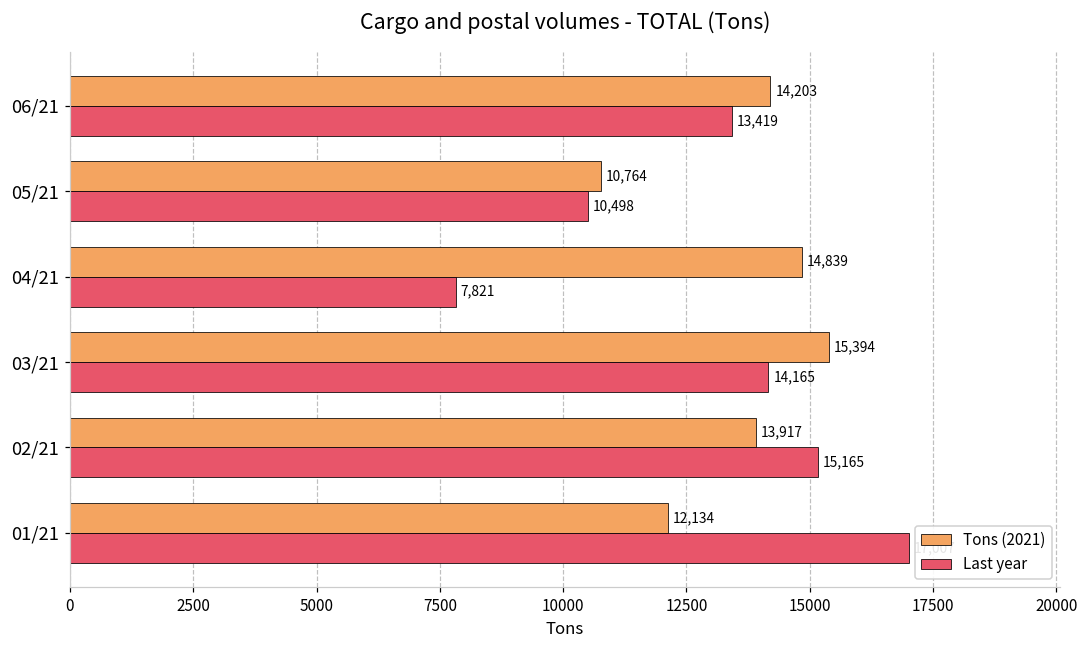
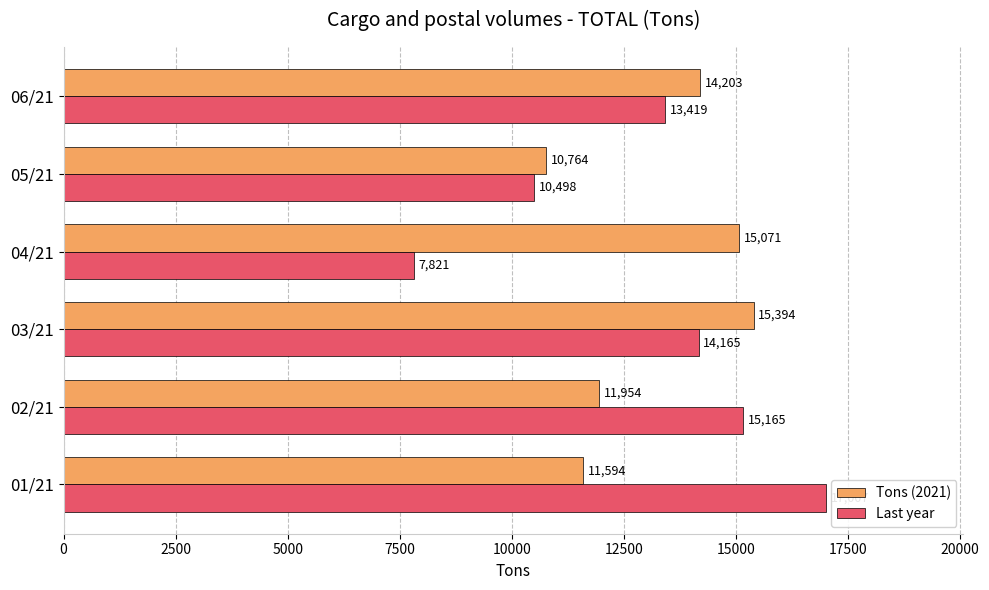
Tons (2021), 04/21: 14,839 -> 15,071
Tons (2021), 02/21: 13,917 -> 11,954
Tons (2021), 01/21: 12,134 -> 11,594
